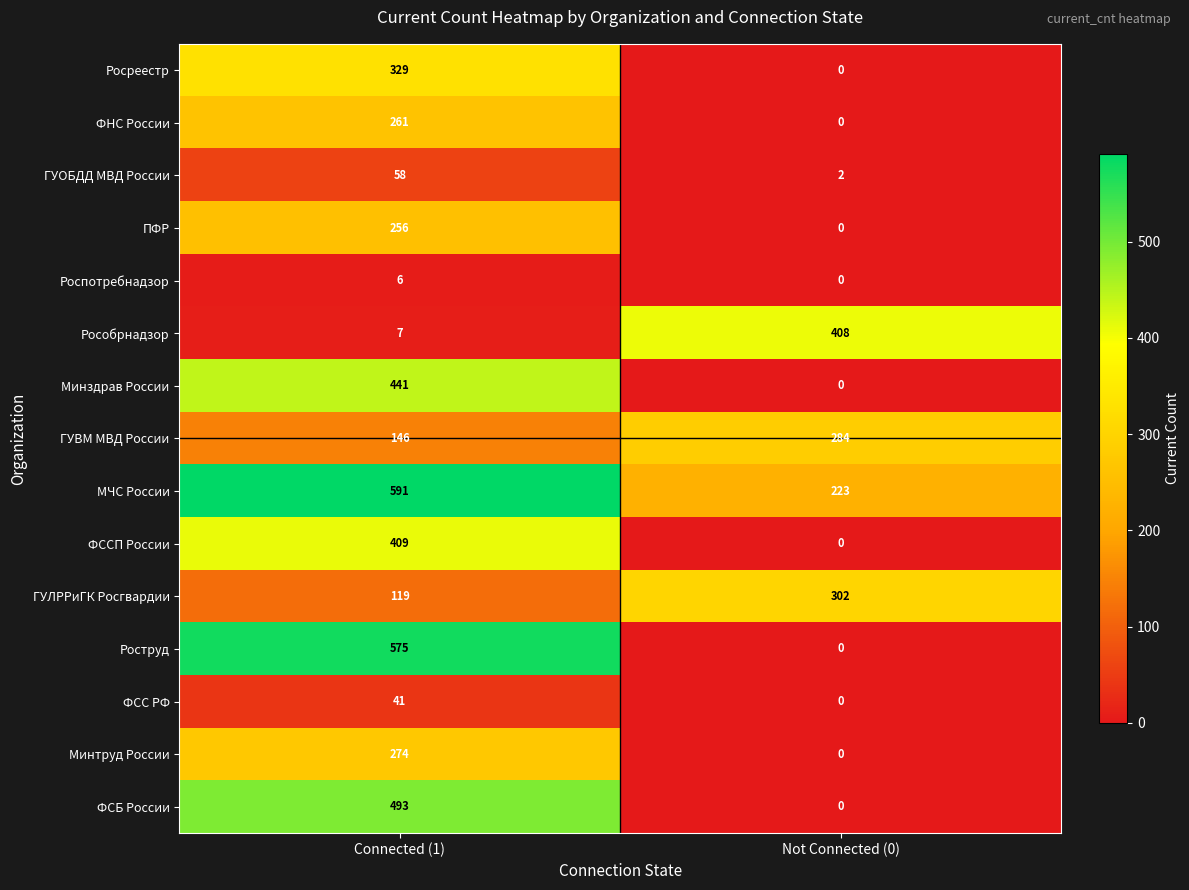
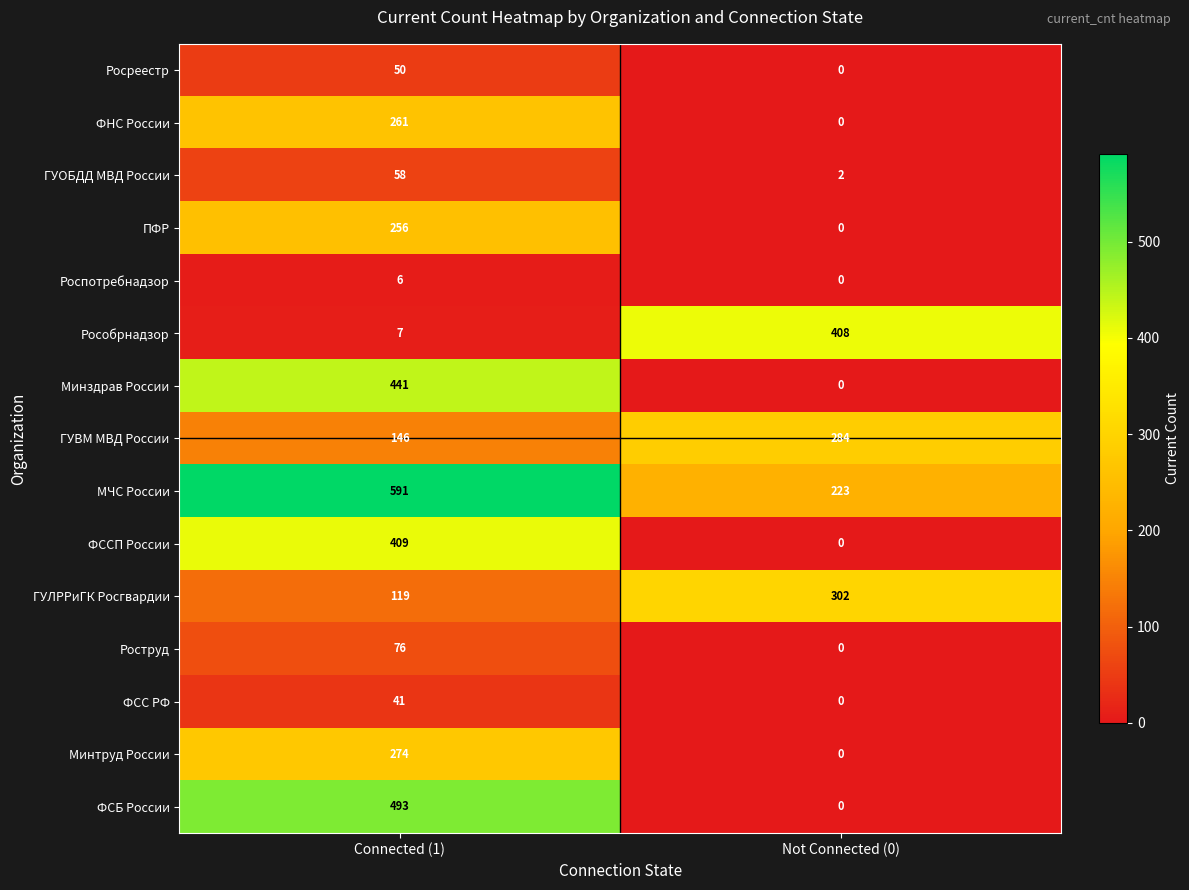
Росреестр, Connected (1): 329 -> 50
Роструд, Connected (1): 575 -> 76
